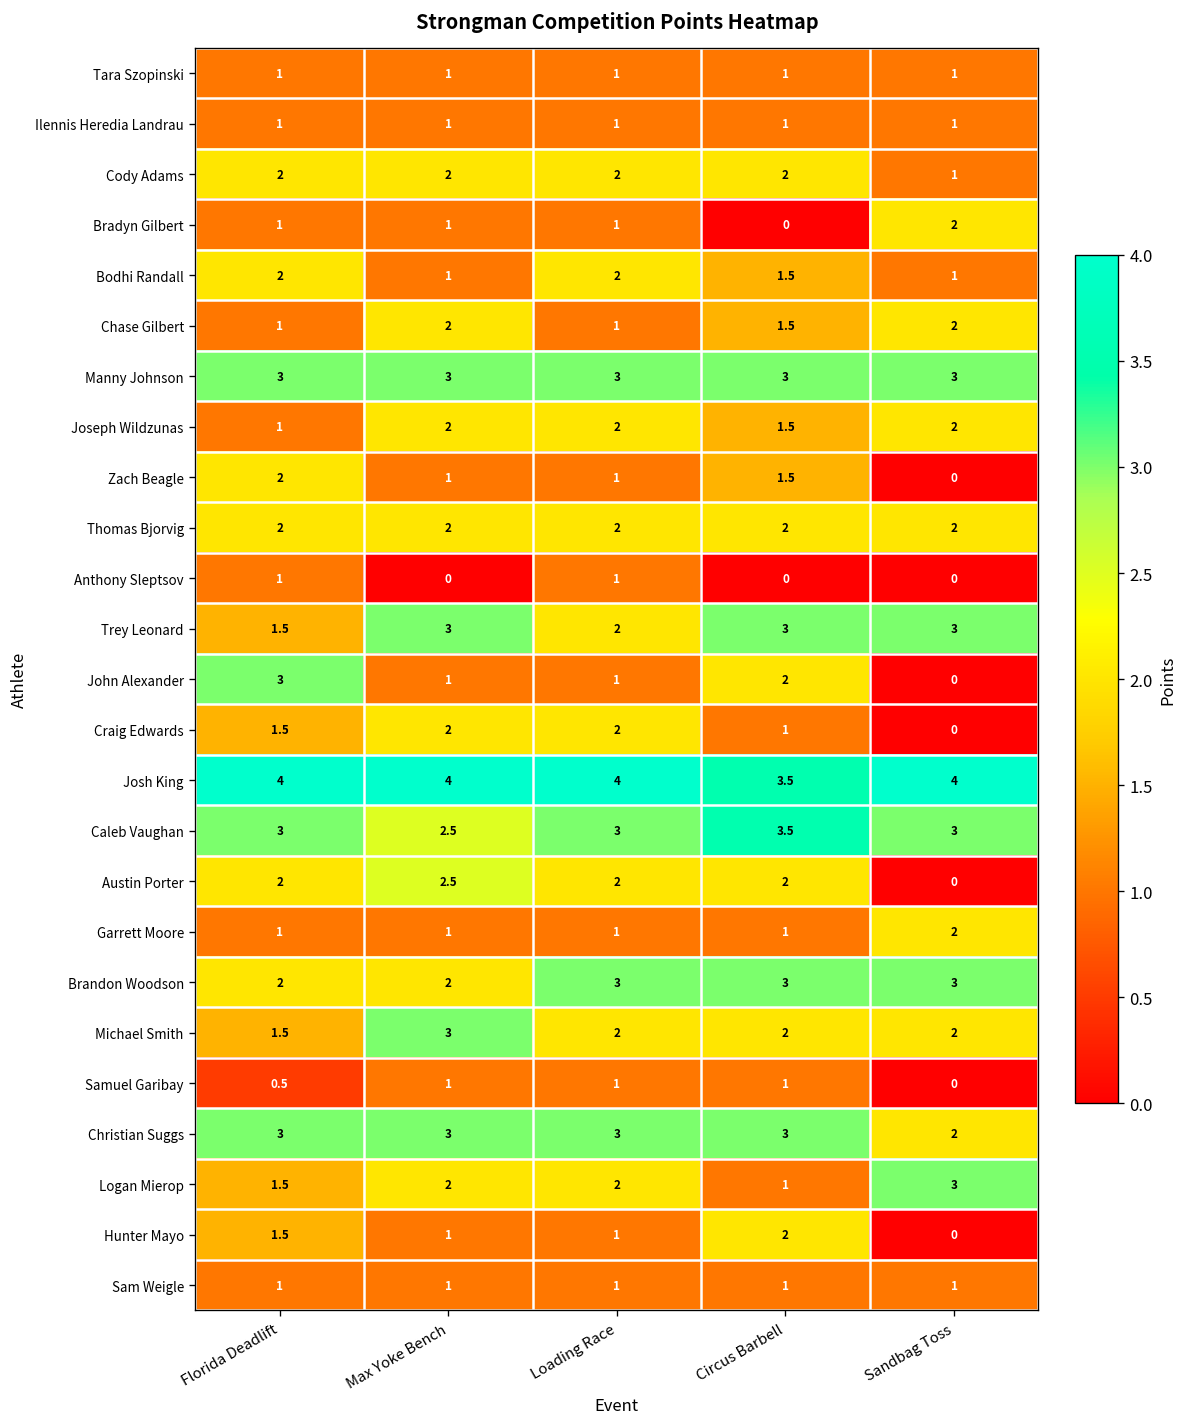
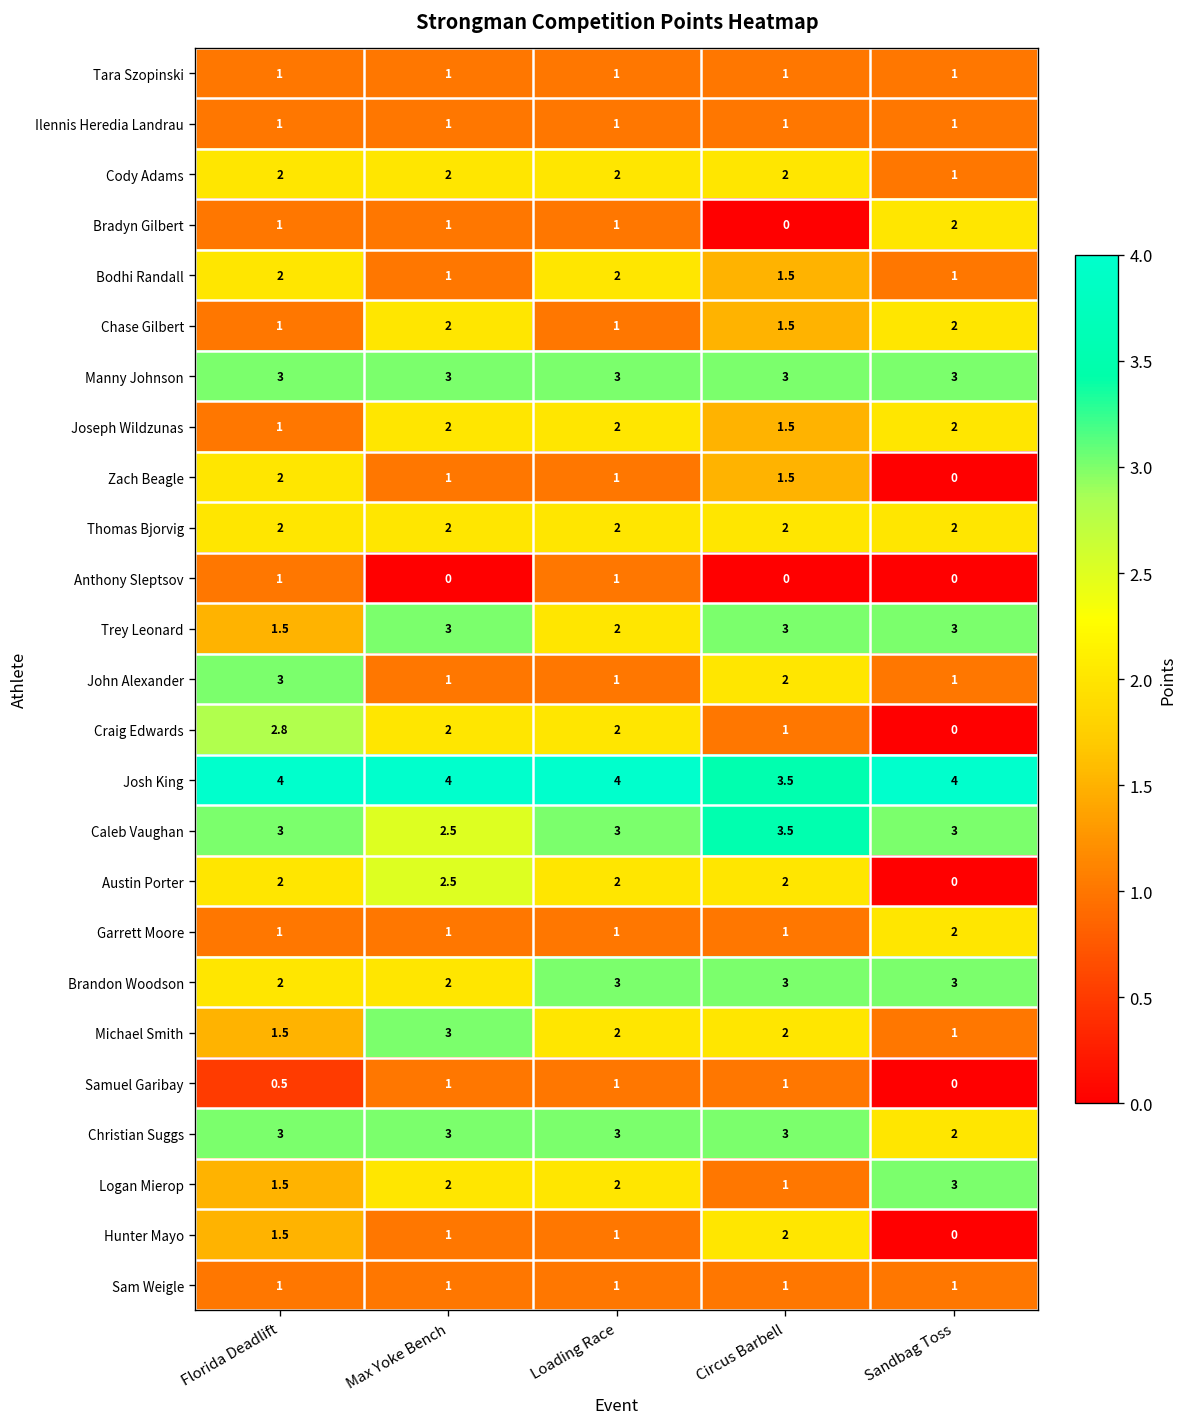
John Alexander, Sandbag Toss: 0 -> 1
Craig Edwards, Florida Deadlift: 1.5 -> 2.8
Michael Smith, Sandbag Toss: 2 -> 1
